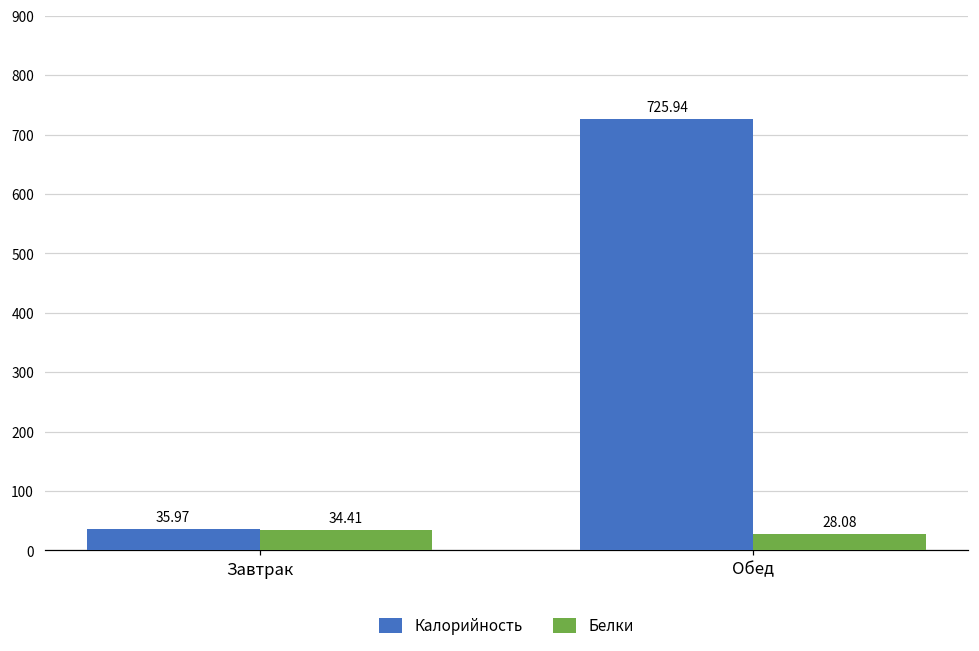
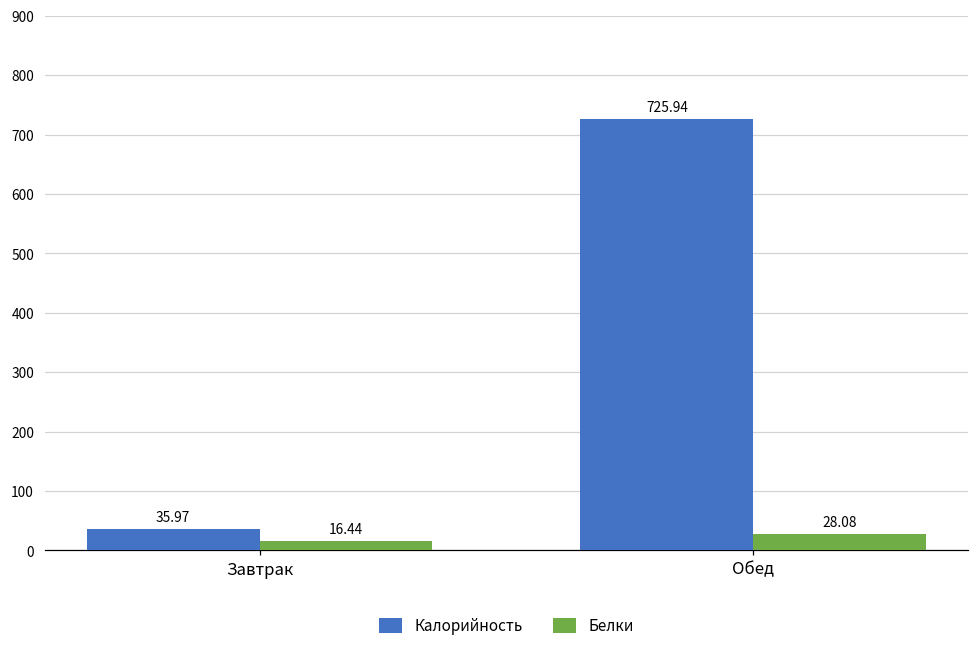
Белки, Завтрак: 34.41 -> 16.44
